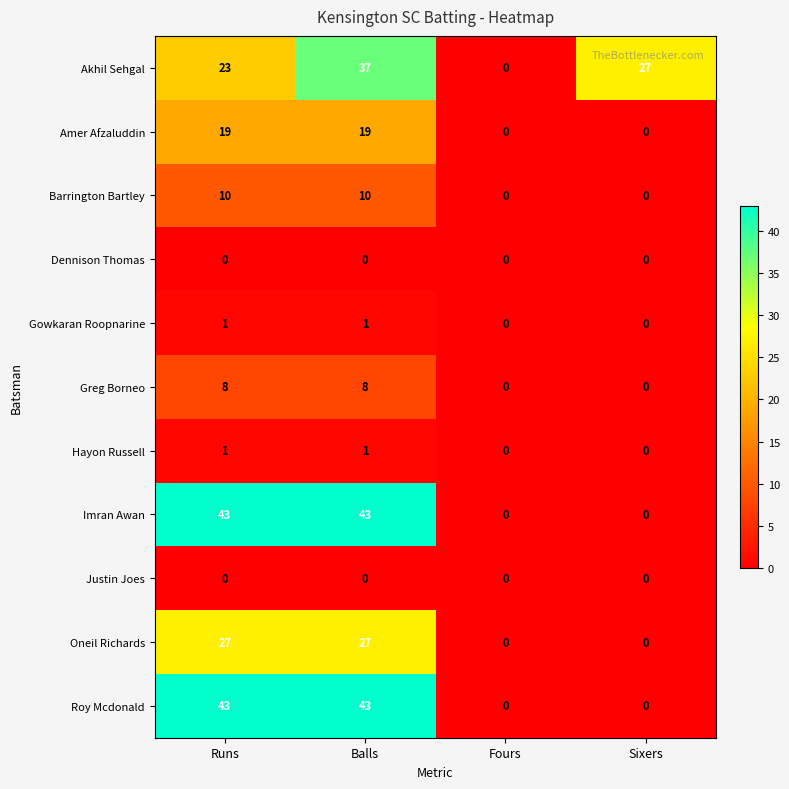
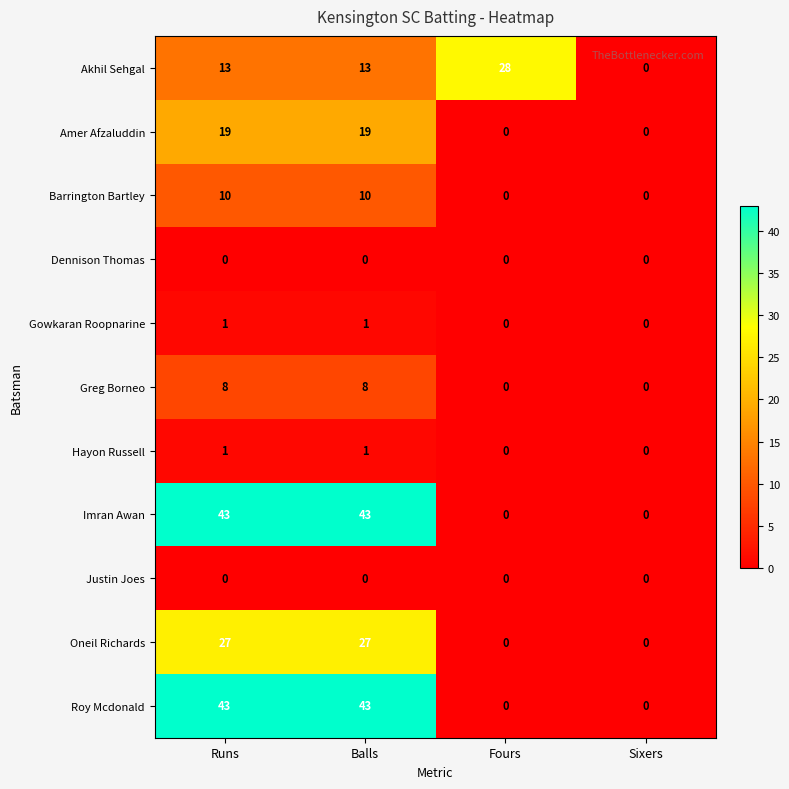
Akhil Sehgal, Runs: 23 -> 13
Akhil Sehgal, Balls: 37 -> 13
Akhil Sehgal, Fours: 0 -> 28
Akhil Sehgal, Sixers: 27 -> 0
